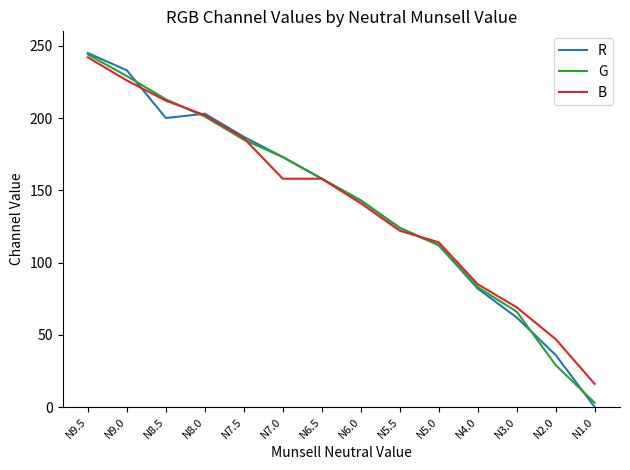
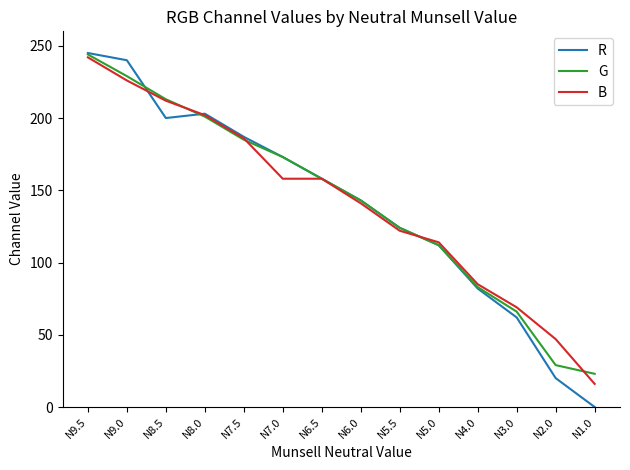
R, N9.0: 233 -> 240
R, N2.0: 36 -> 20
G, N1.0: 3 -> 23
